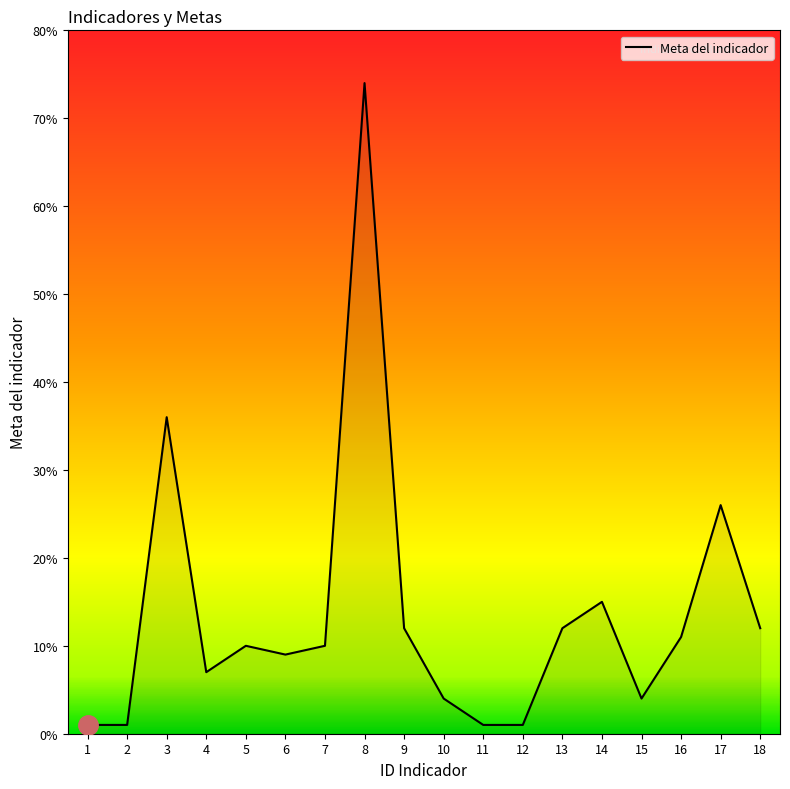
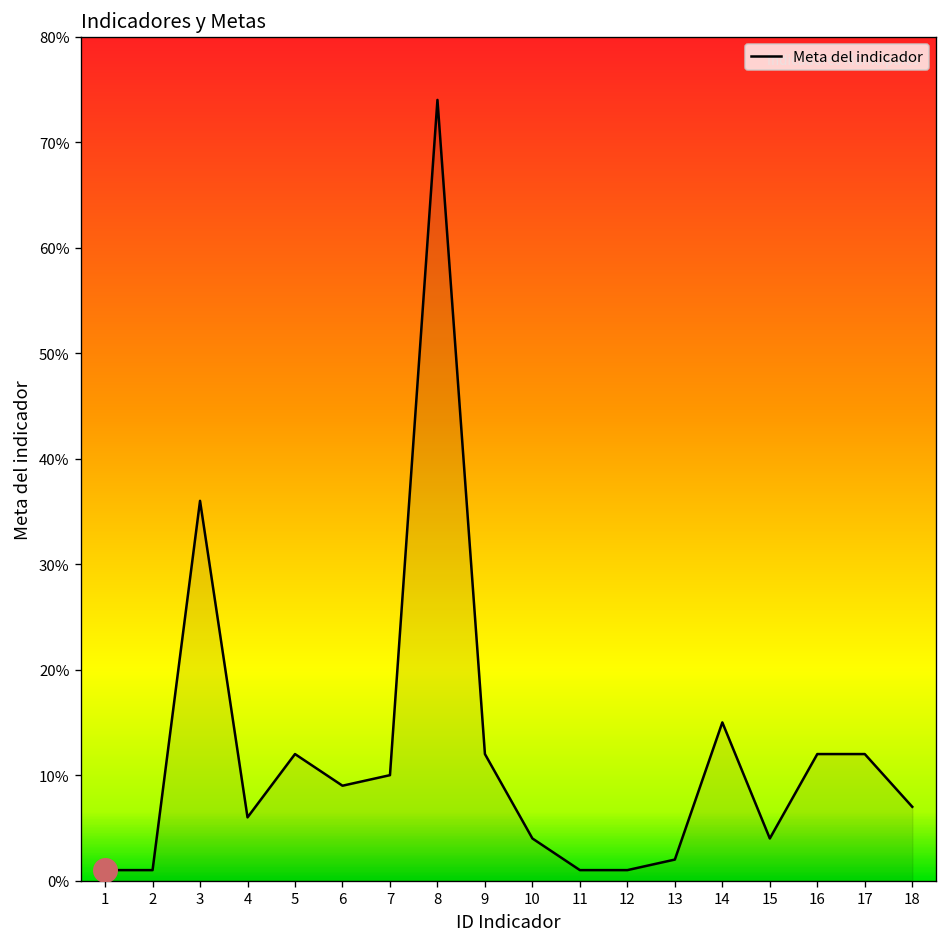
Meta del indicador, 4: 7% -> 6%
Meta del indicador, 5: 10% -> 12%
Meta del indicador, 13: 12% -> 2%
Meta del indicador, 16: 11% -> 12%
Meta del indicador, 17: 26% -> 12%
Meta del indicador, 18: 12% -> 7%
